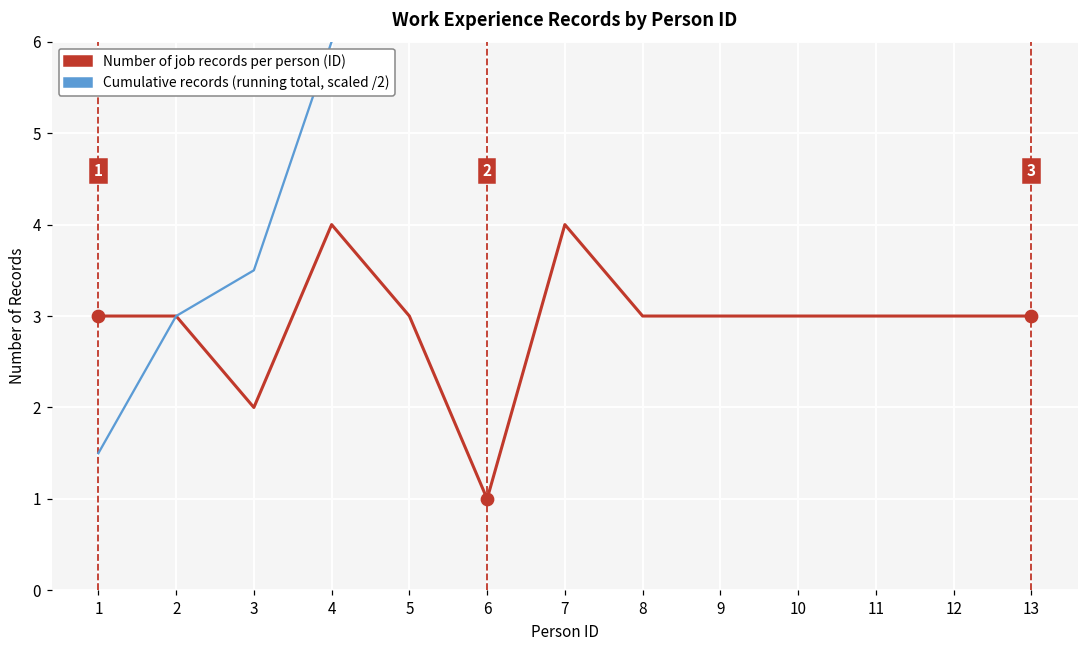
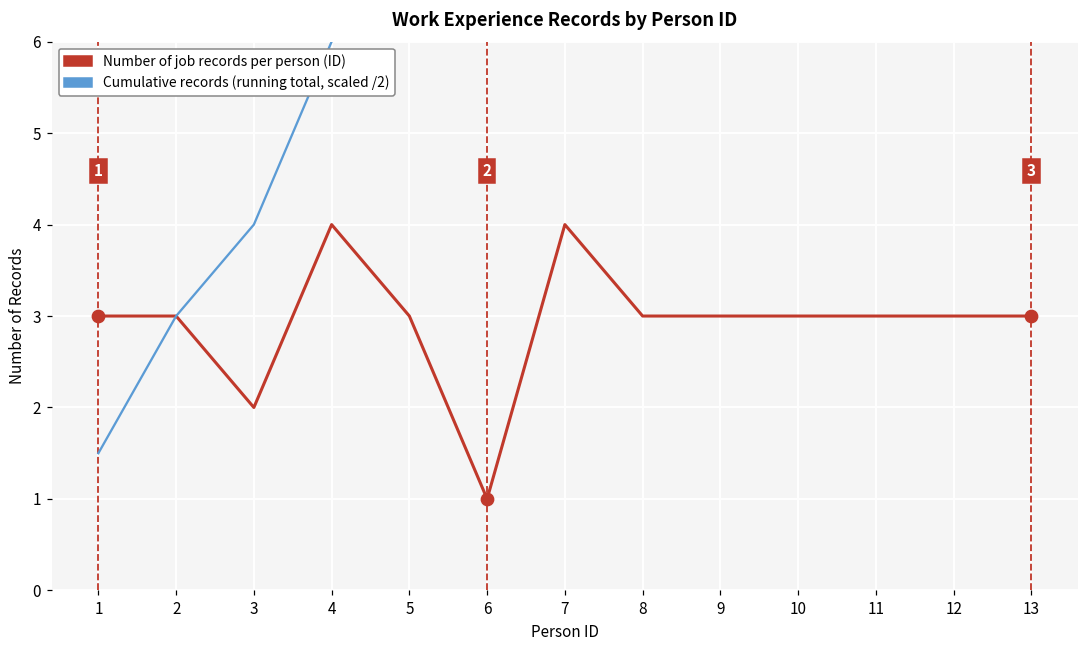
Cumulative records (running total, scaled /2), 3: 3.5 -> 4.0
